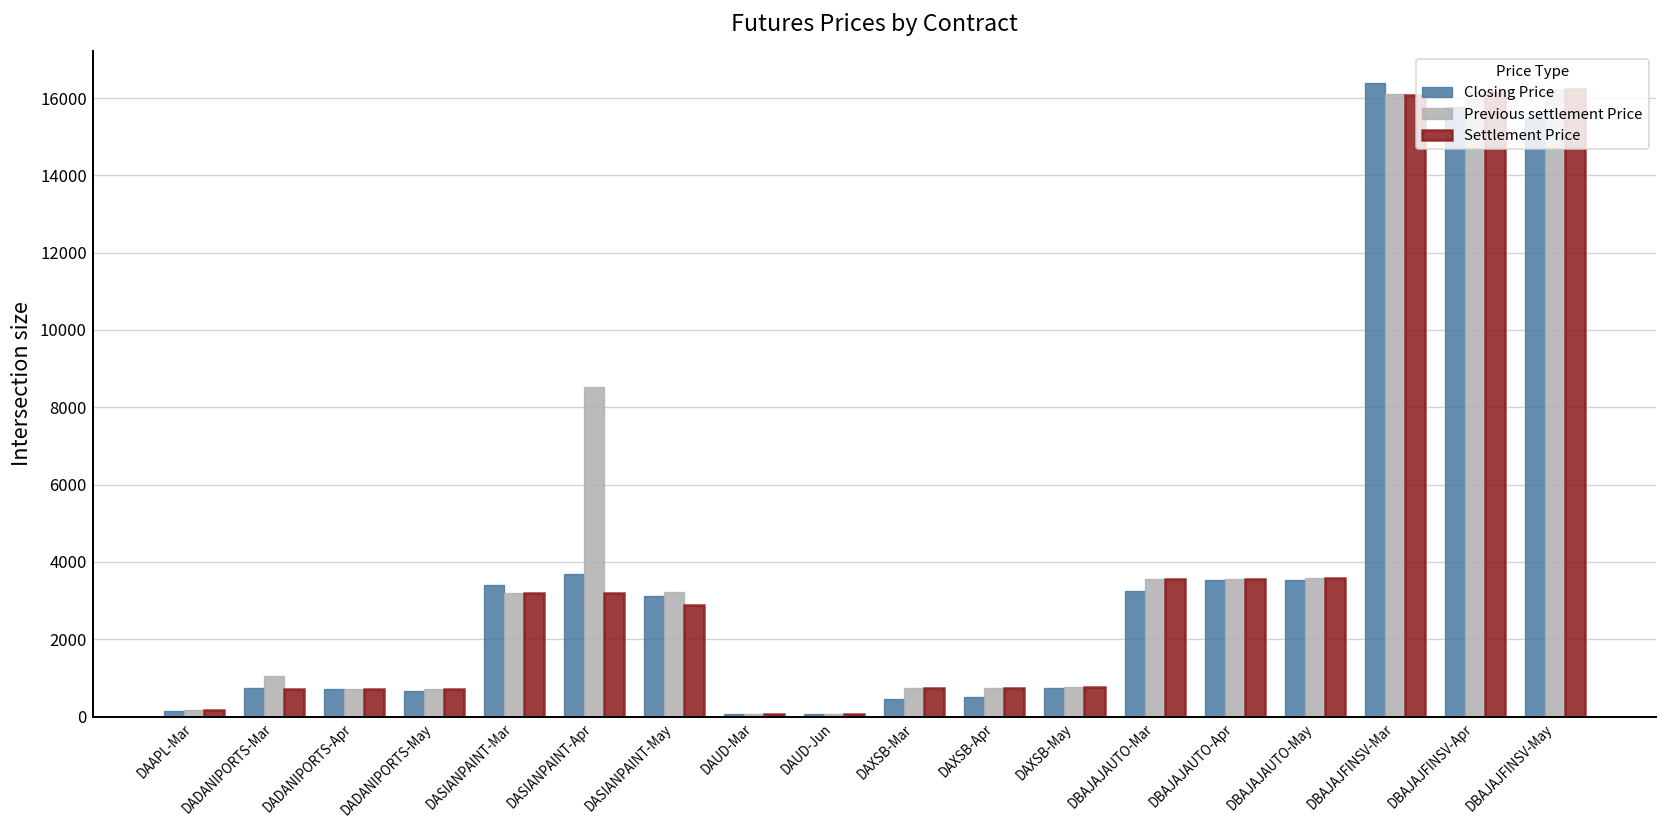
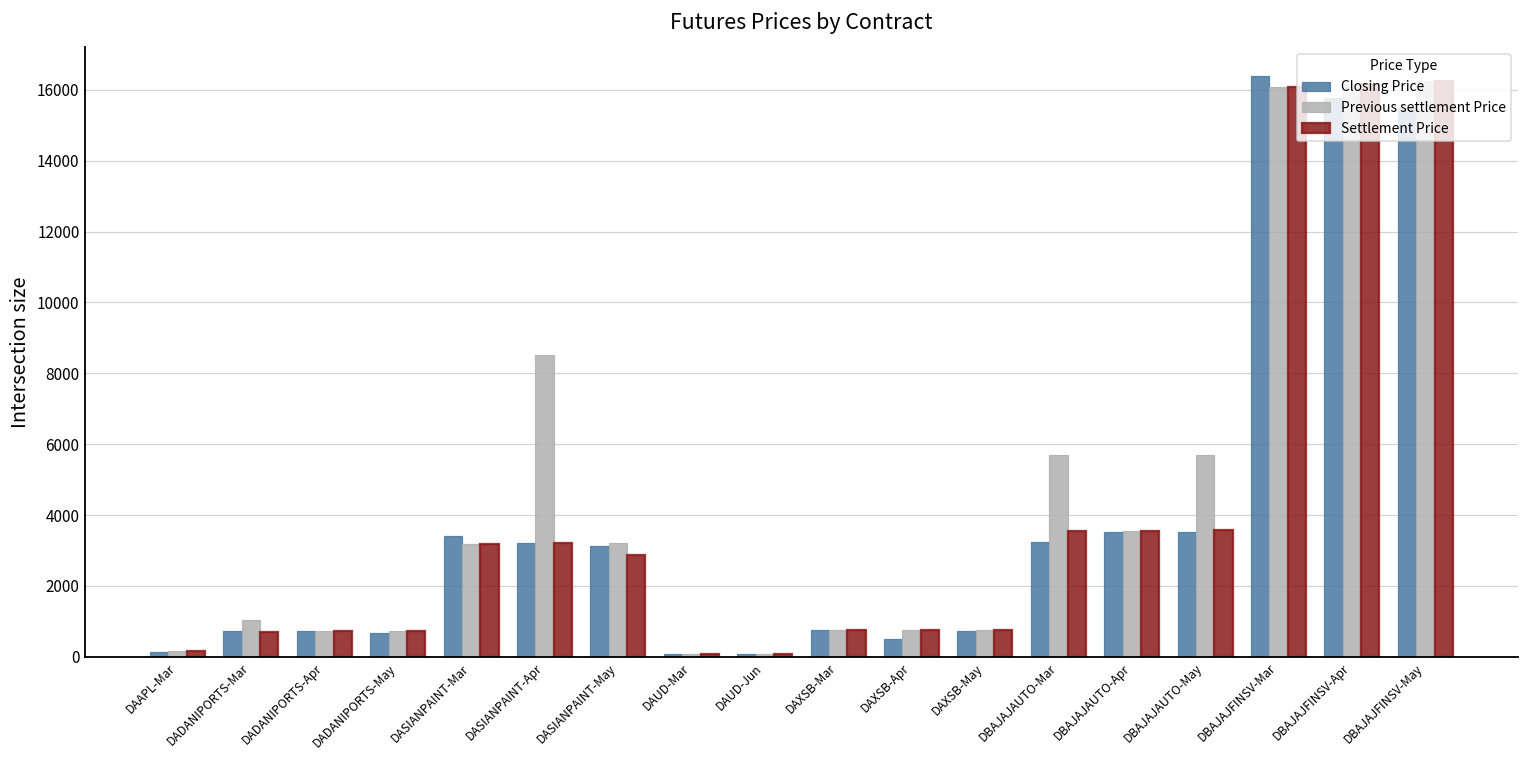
Closing Price, DASIANPAINT-Apr: 3700 -> 3200
Closing Price, DAXSB-Mar: 500 -> 700
Previous settlement Price, DBAJAJAUTO-Mar: 3500 -> 5700
Previous settlement Price, DBAJAJAUTO-May: 3600 -> 5700
